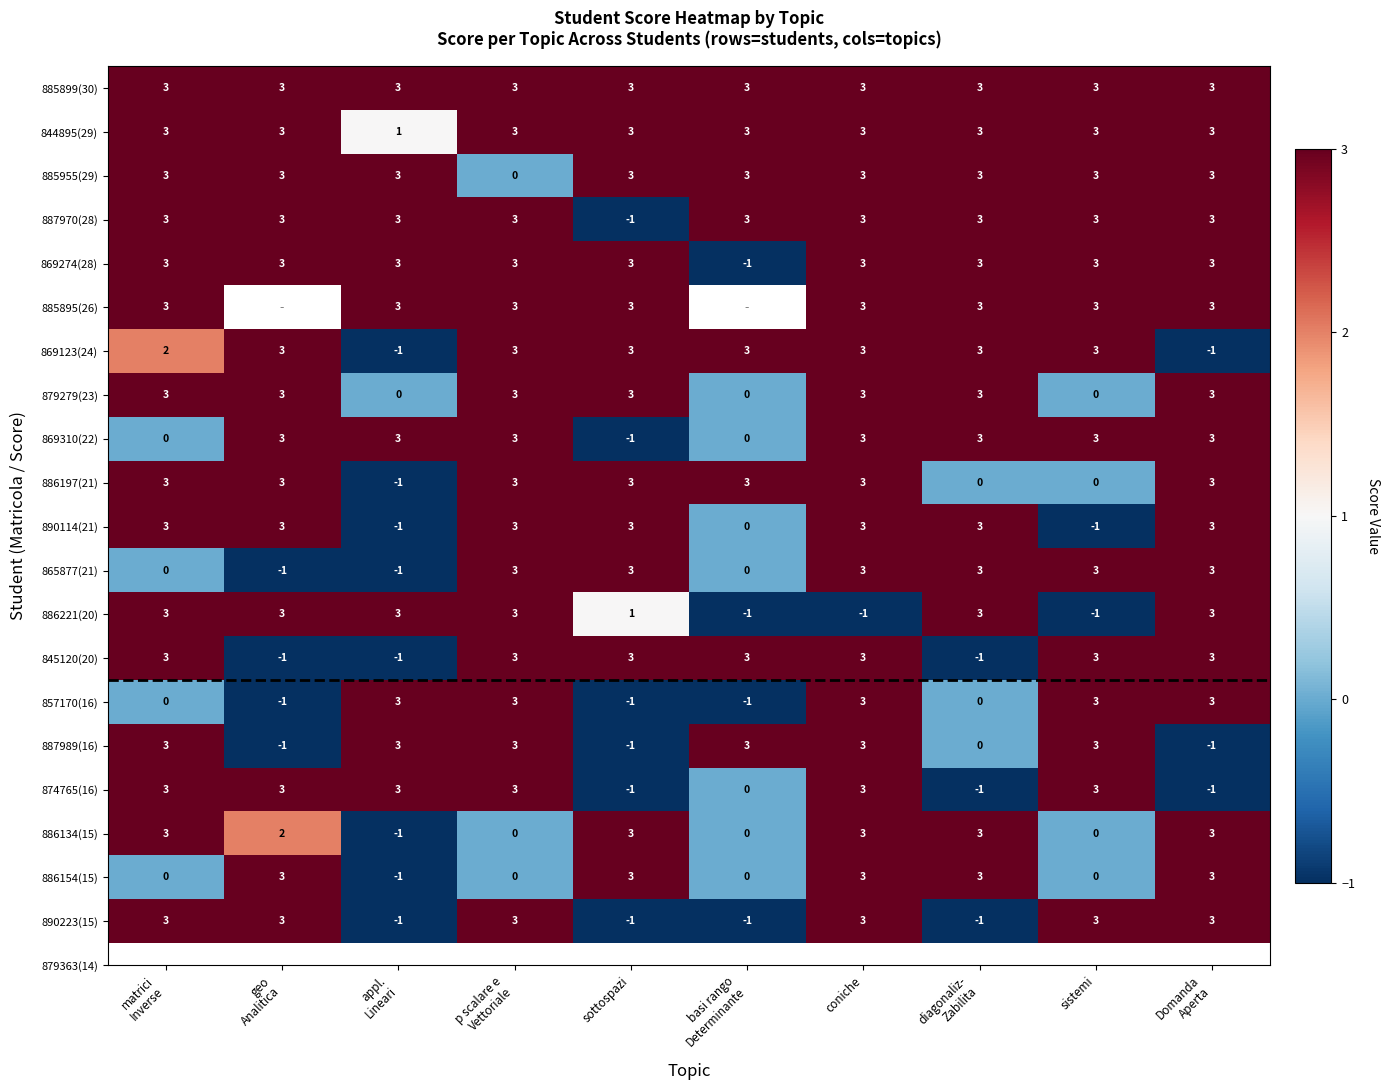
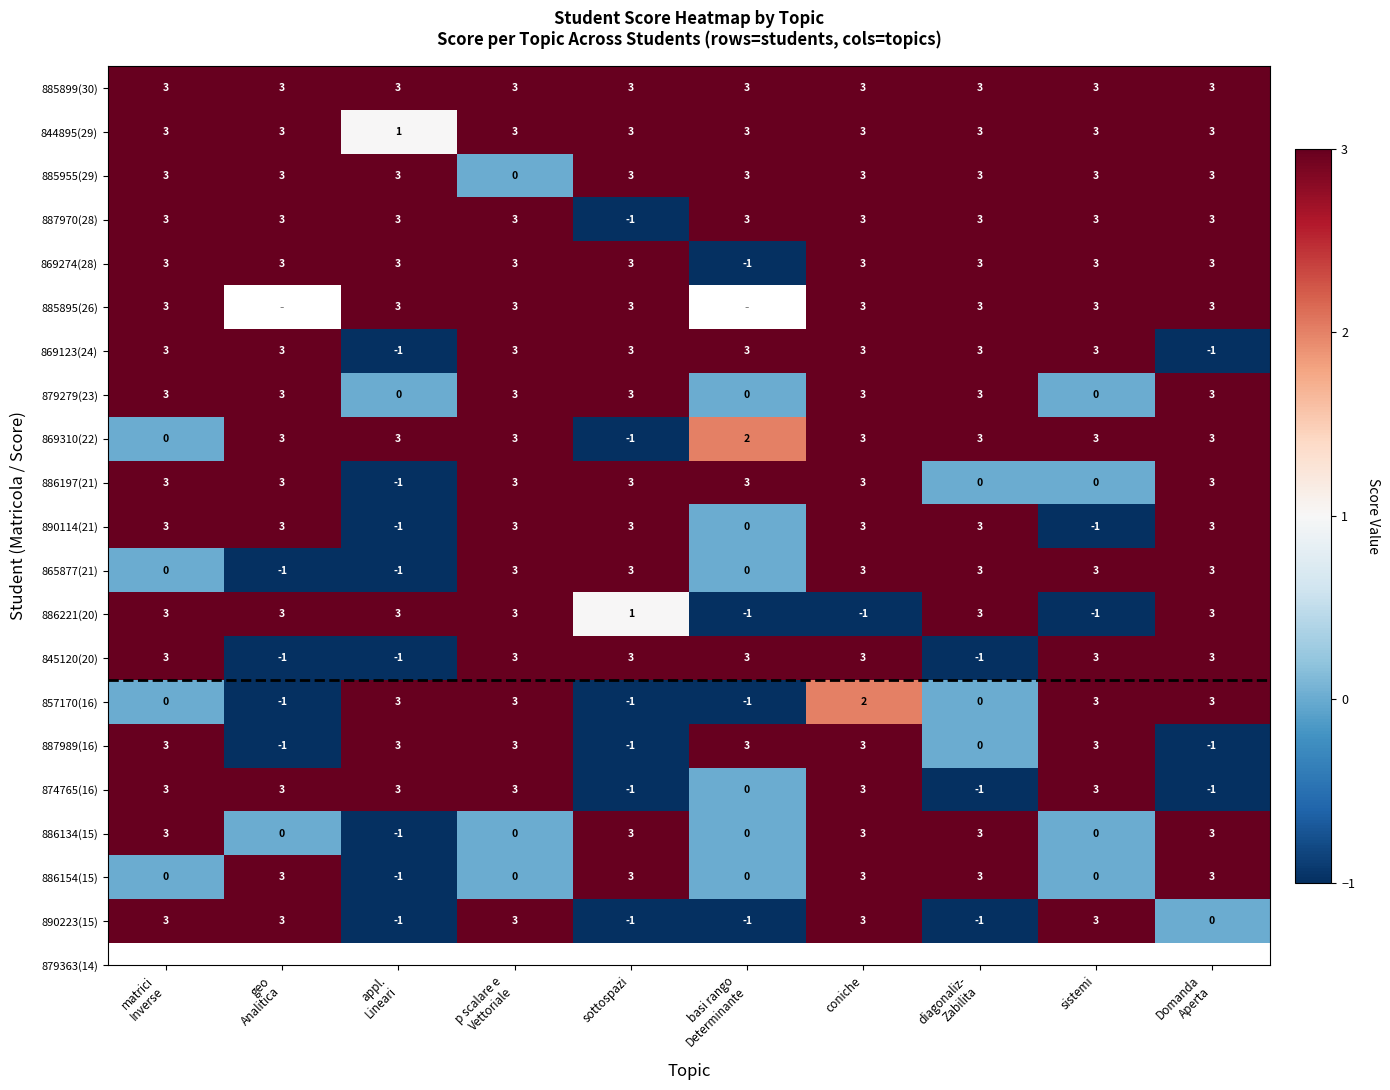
869123(24), matrici Inverse: 2 -> 3
869310(22), basi rango Determinante: 0 -> 2
857170(16), coniche: 3 -> 2
886134(15), geo Analitica: 2 -> 0
890223(15), Domanda Aperta: 3 -> 0
